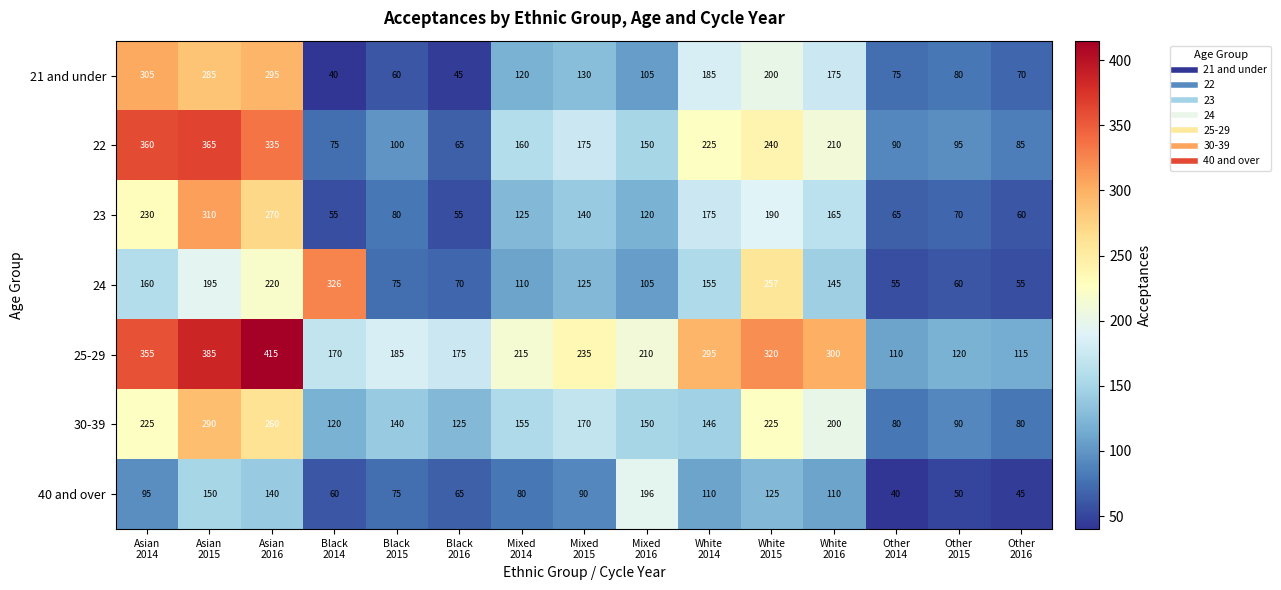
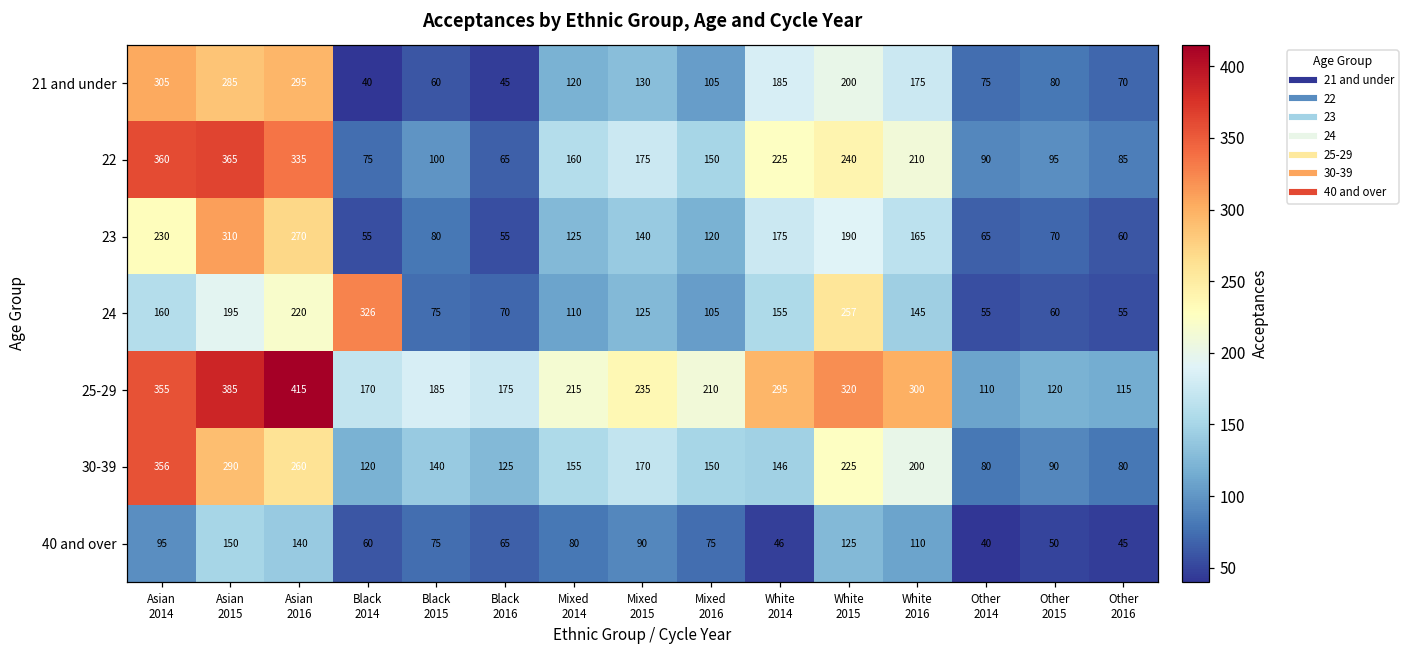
30-39, Asian 2014: 225 -> 356
40 and over, Mixed 2016: 196 -> 75
40 and over, White 2014: 110 -> 46
